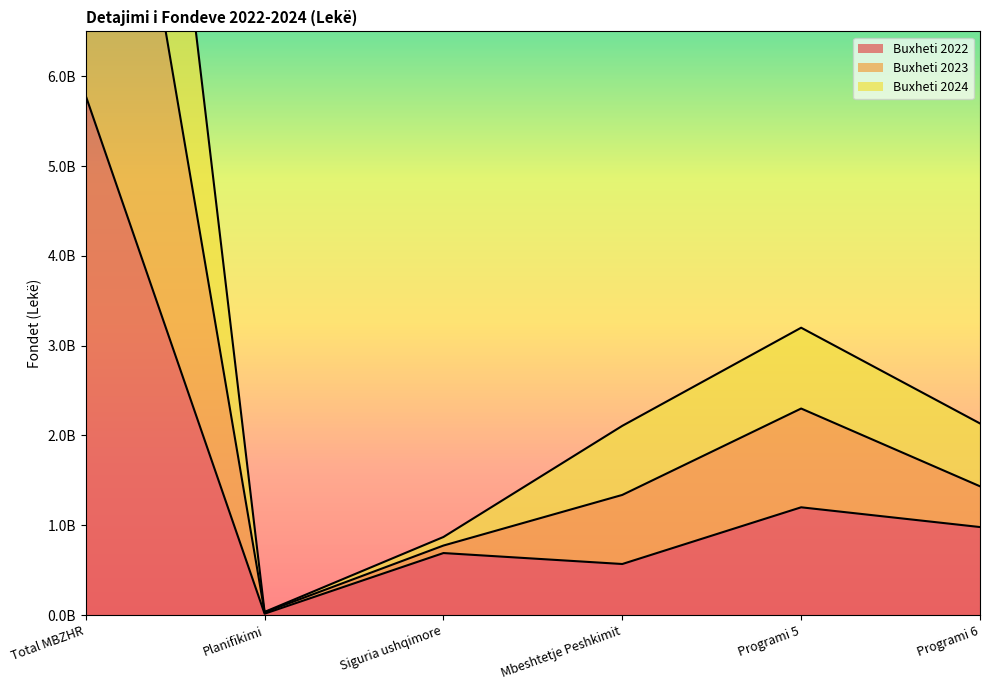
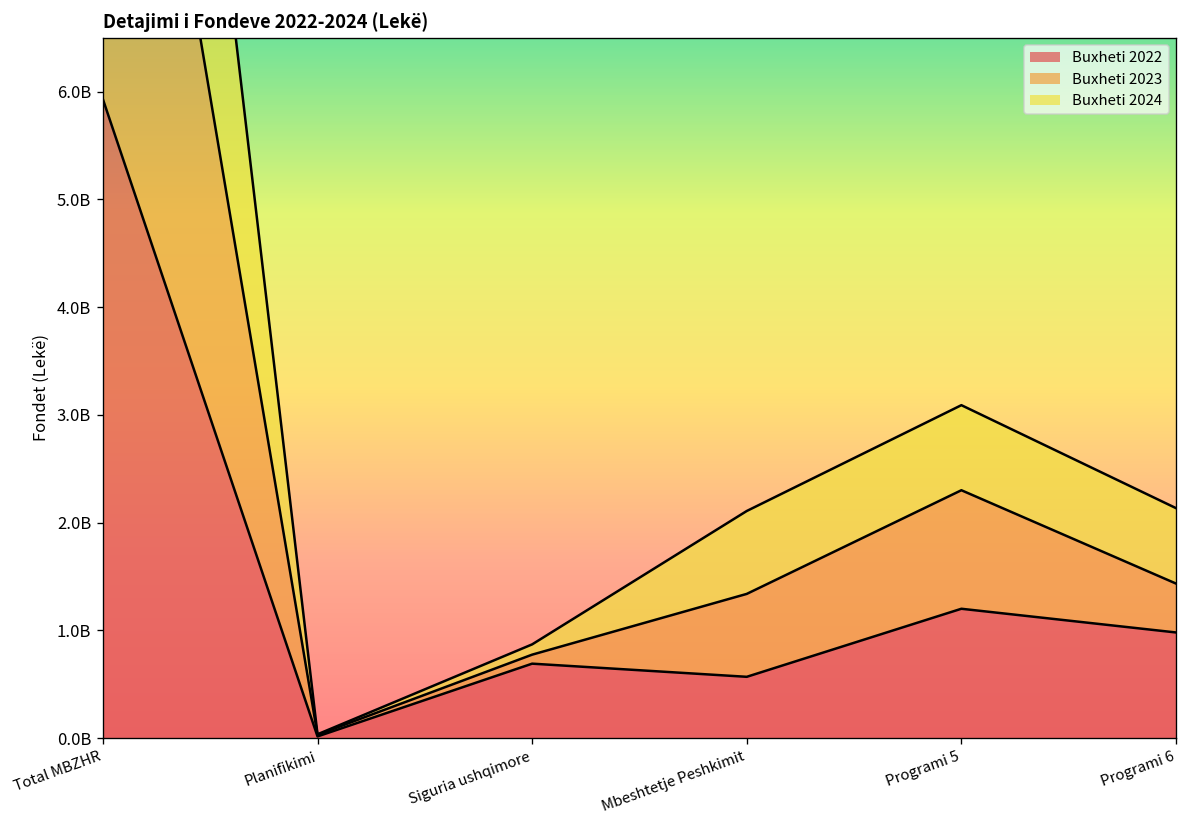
Buxheti 2022, Total MBZHR: 5800000000 -> 5900000000
Buxheti 2024, Programi 5: 900000000 -> 800000000
